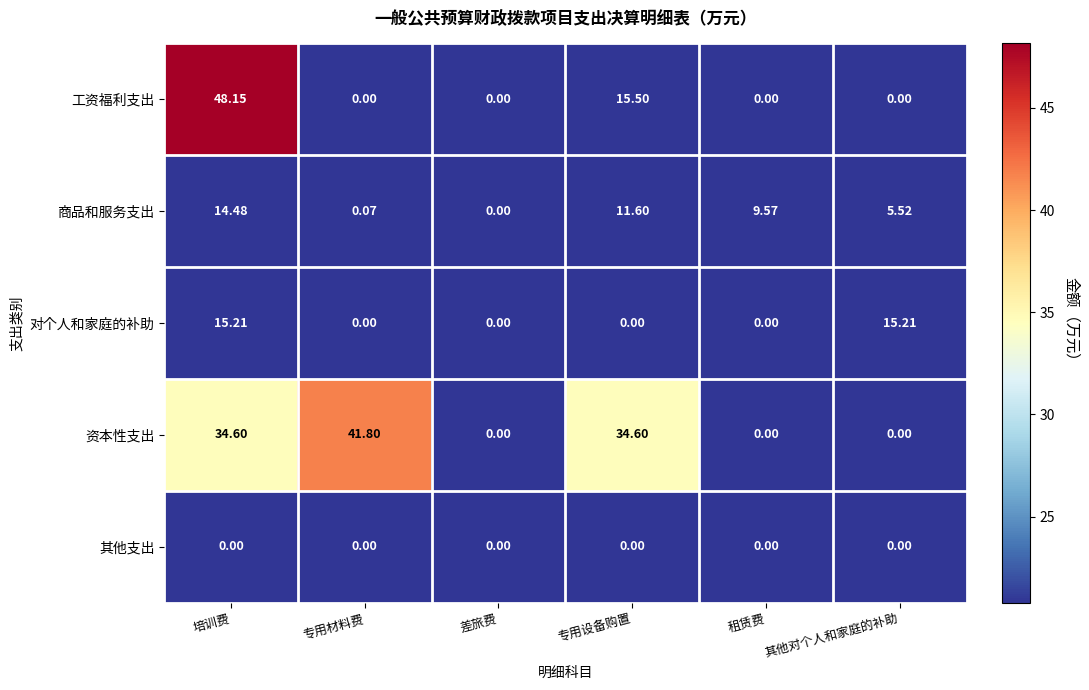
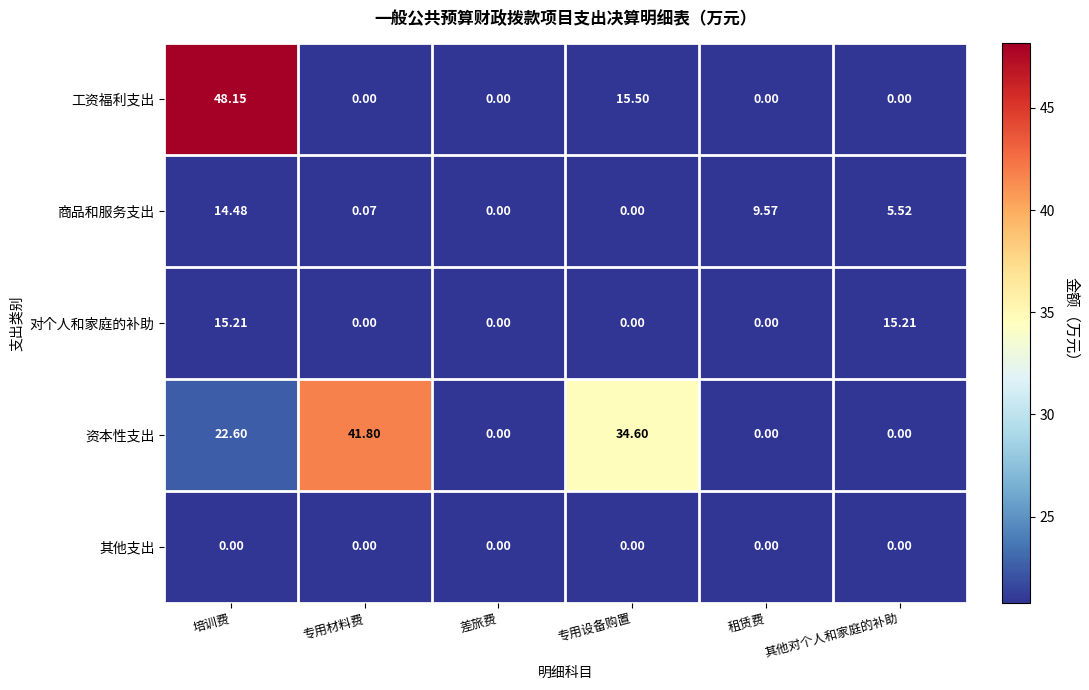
商品和服务支出, 专用设备购置: 11.60 -> 0.00
资本性支出, 培训费: 34.60 -> 22.60
